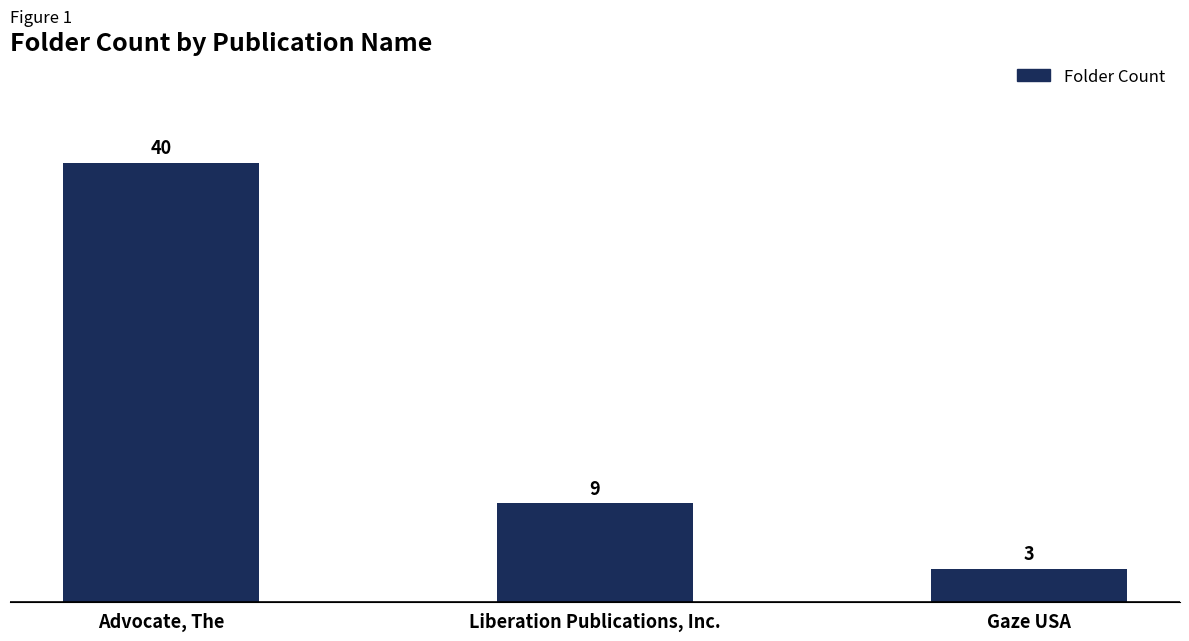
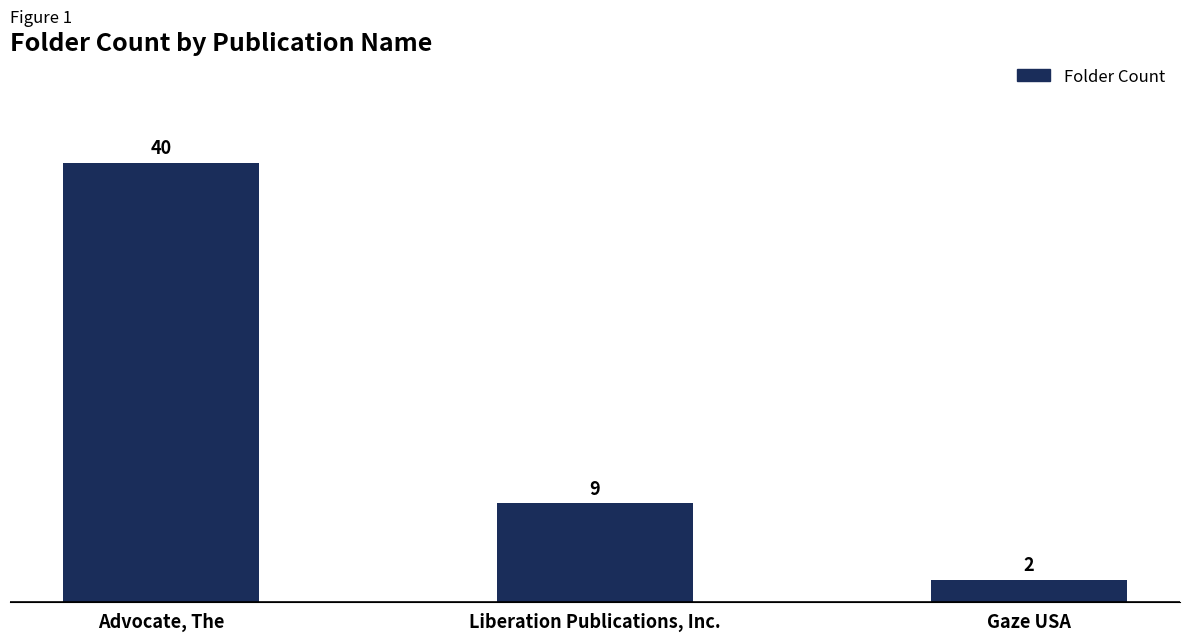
Gaze USA: 3 -> 2
